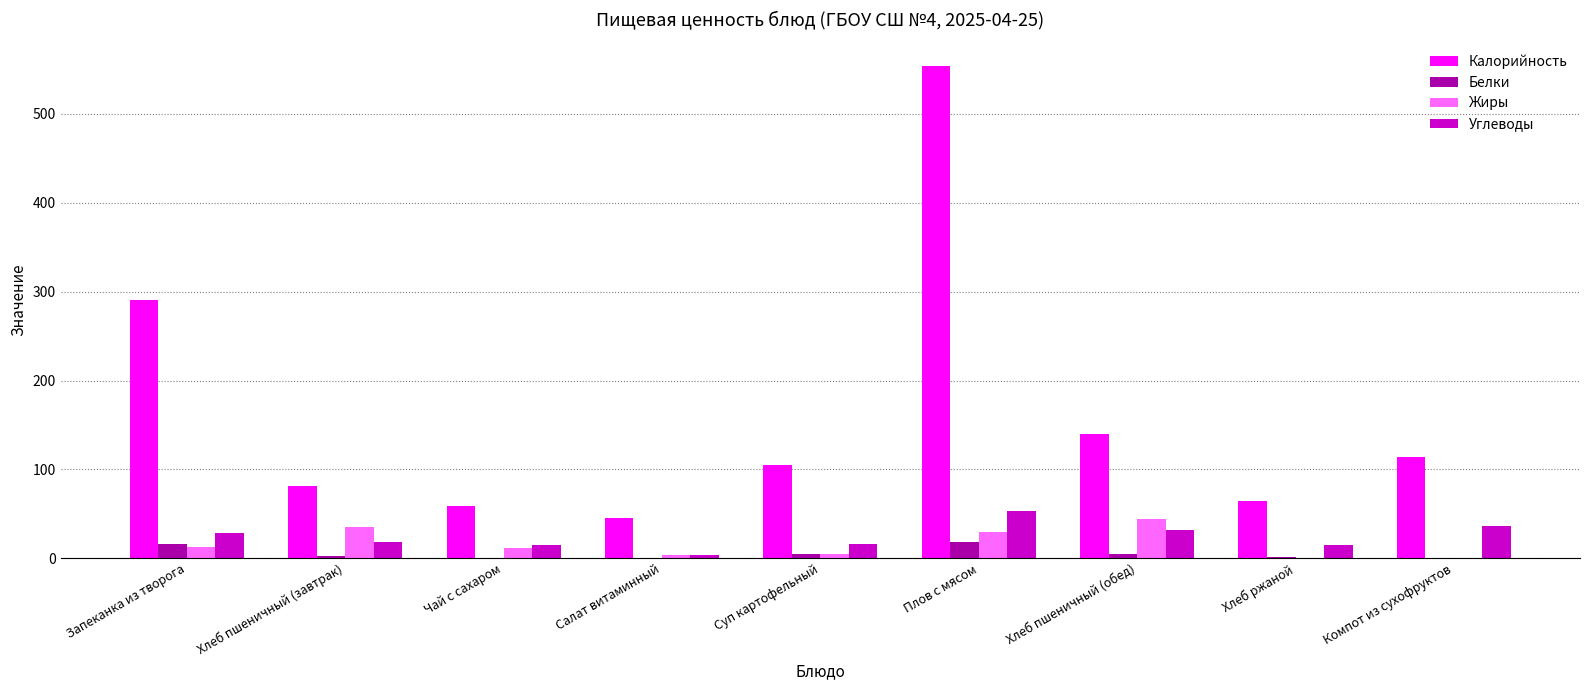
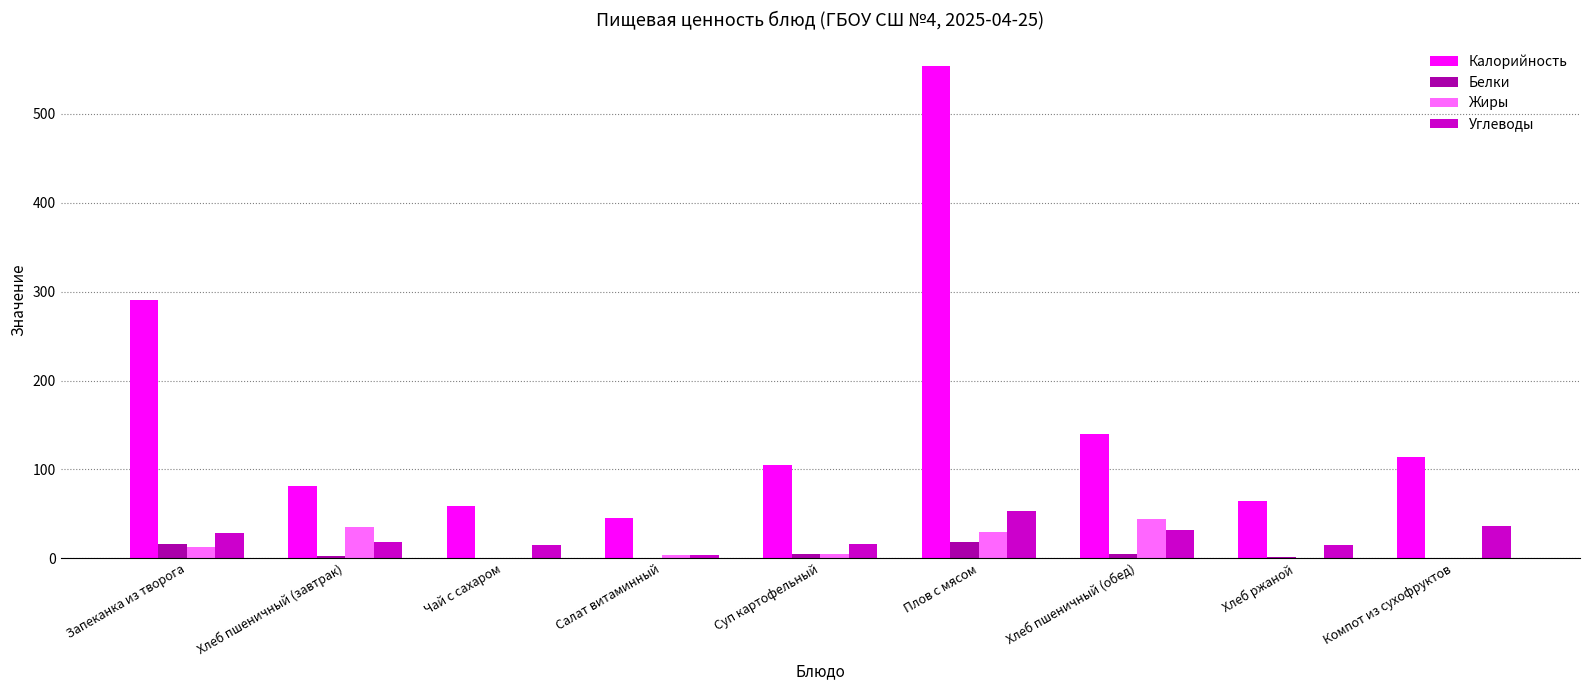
Жиры, Чай с сахаром: 10 -> 0
